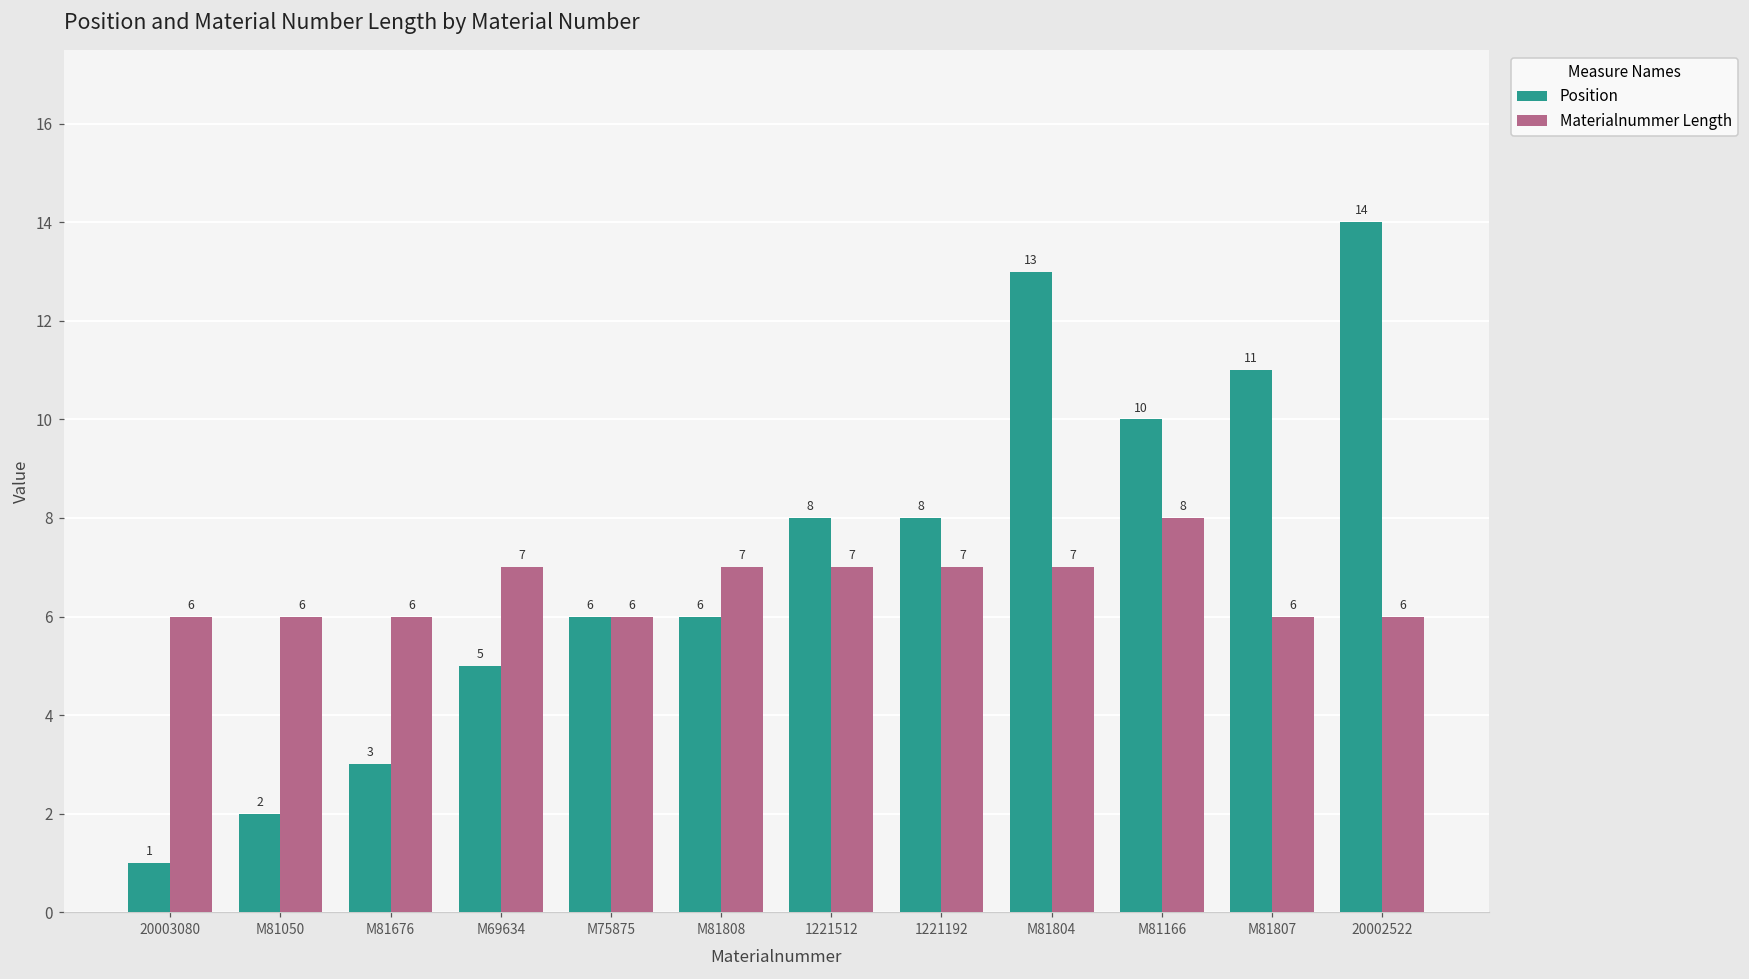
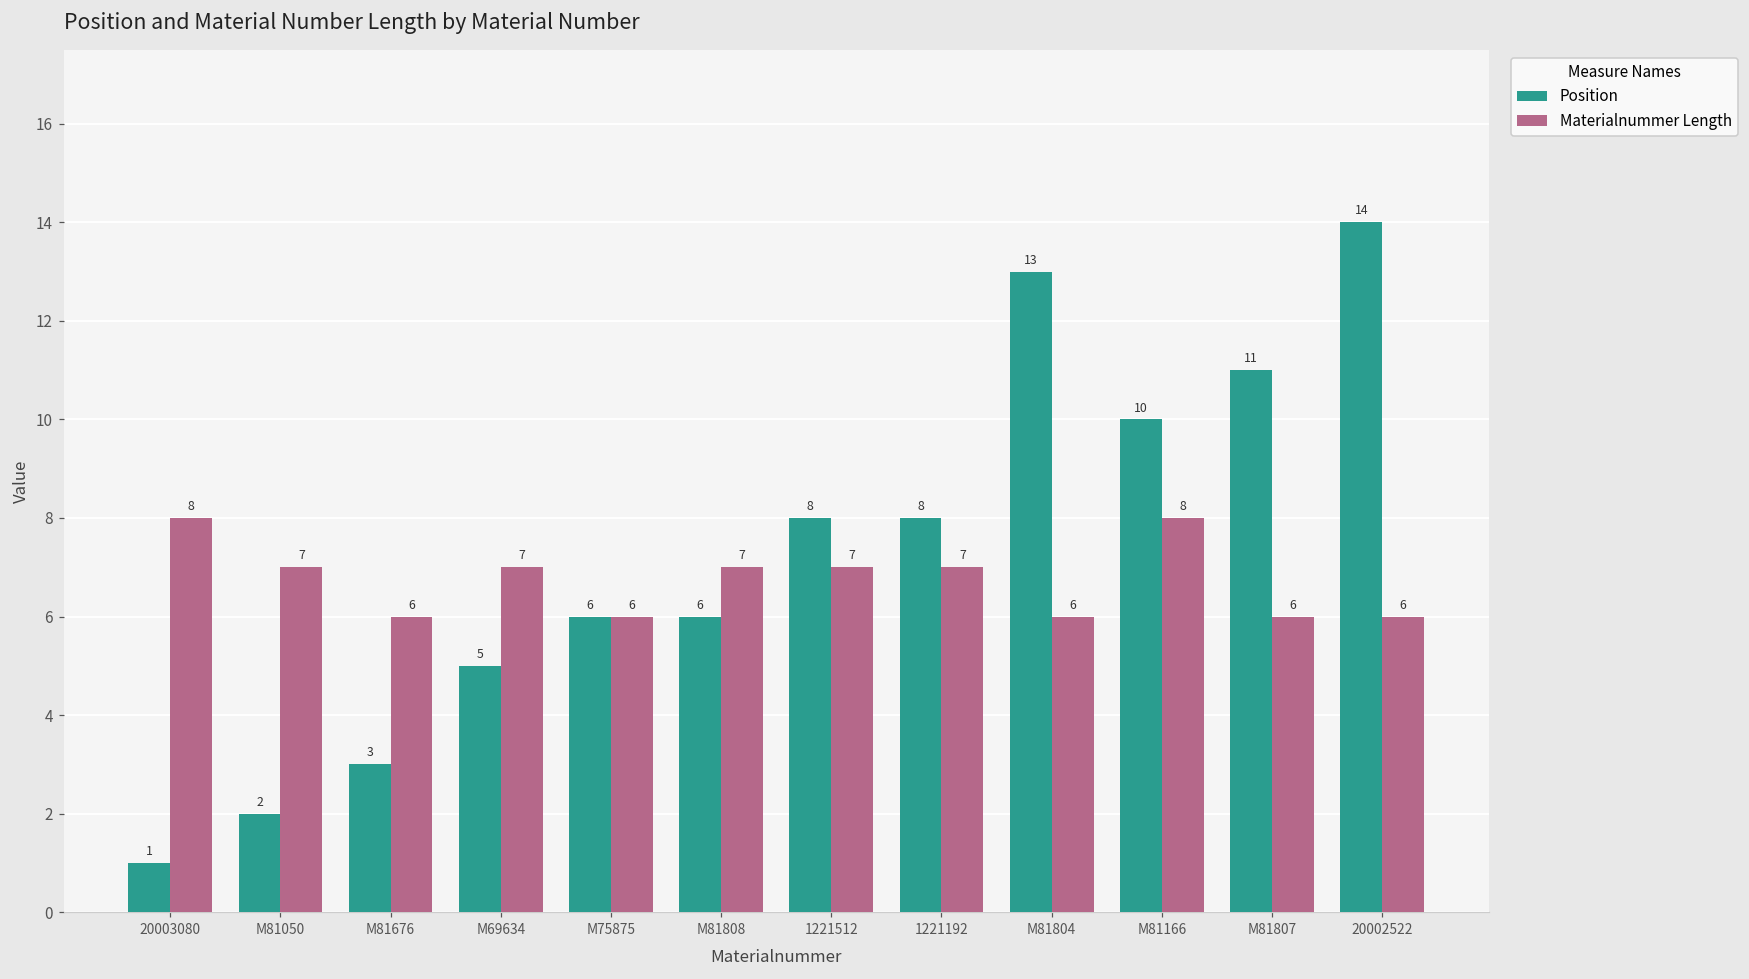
Materialnummer Length, 20003080: 6 -> 8
Materialnummer Length, M81050: 6 -> 7
Materialnummer Length, M81804: 7 -> 6
